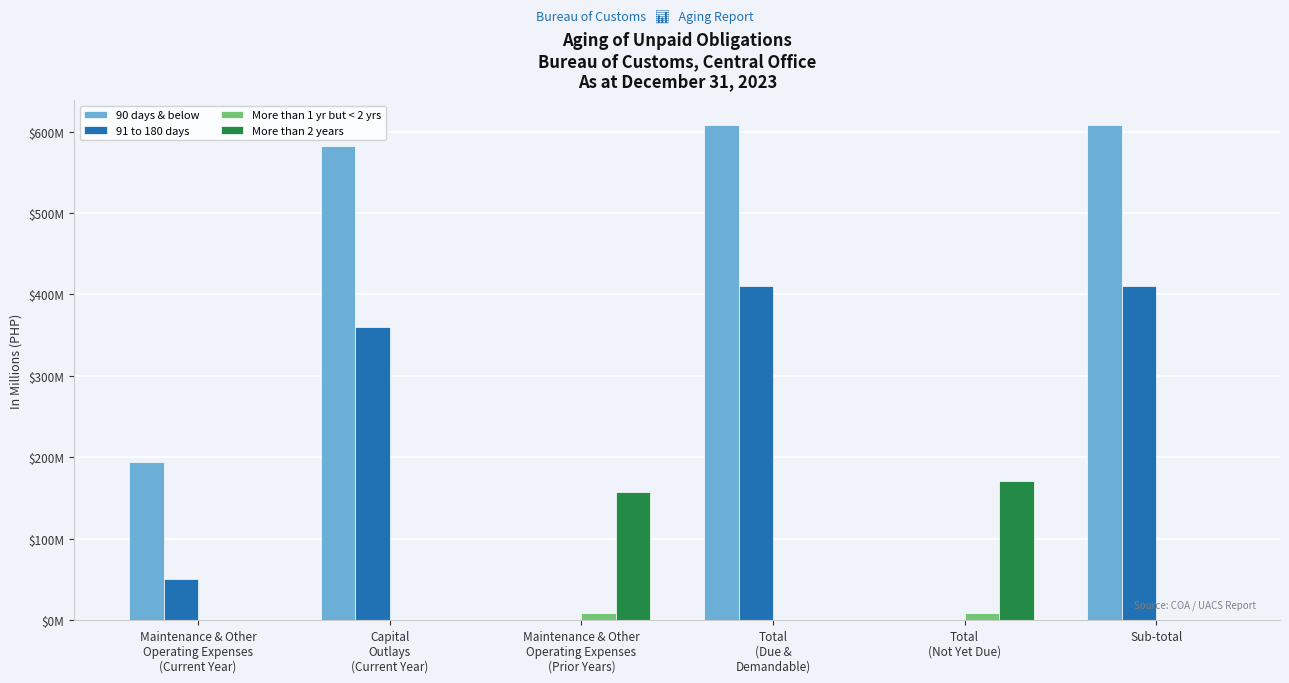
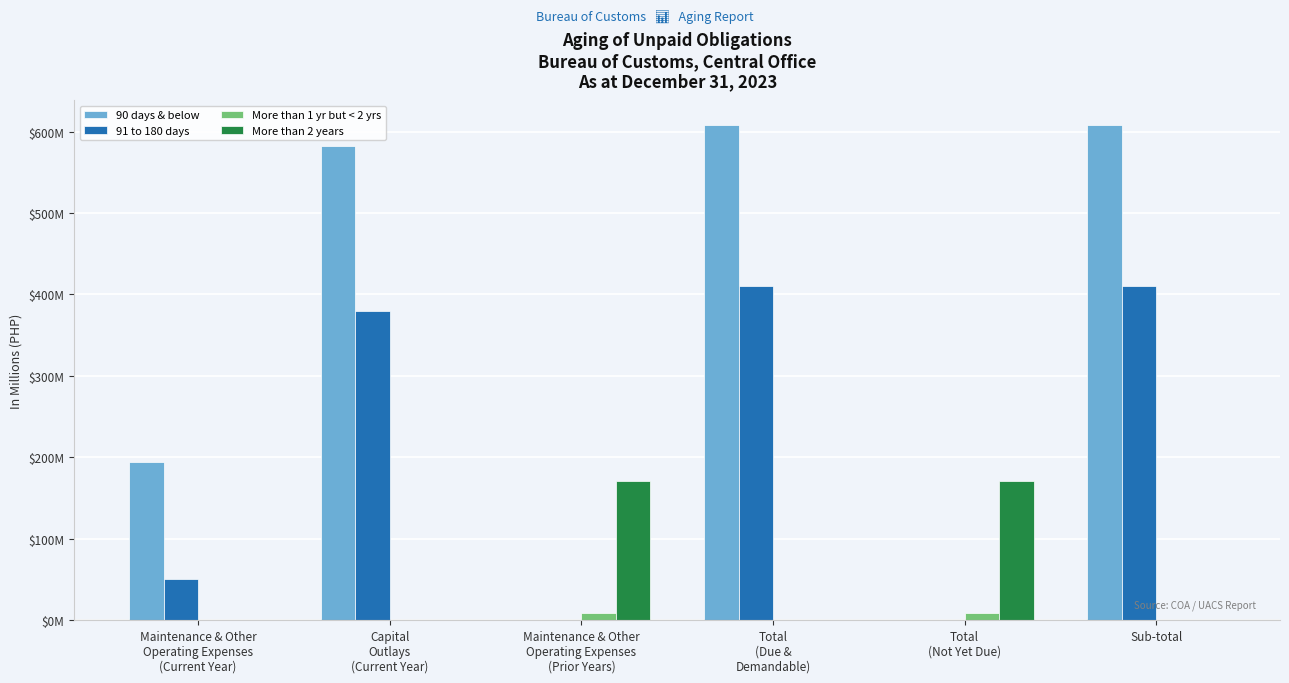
91 to 180 days, Capital Outlays (Current Year): $360000000 -> $380000000
More than 2 years, Maintenance & Other Operating Expenses (Prior Years): $160000000 -> $170000000
